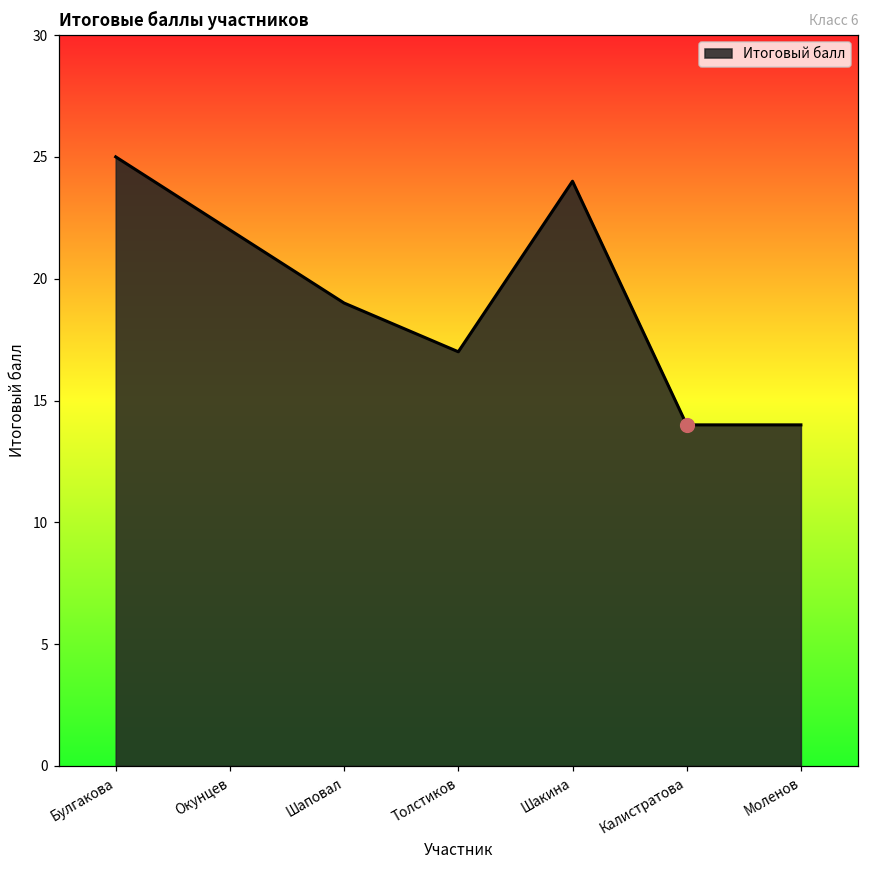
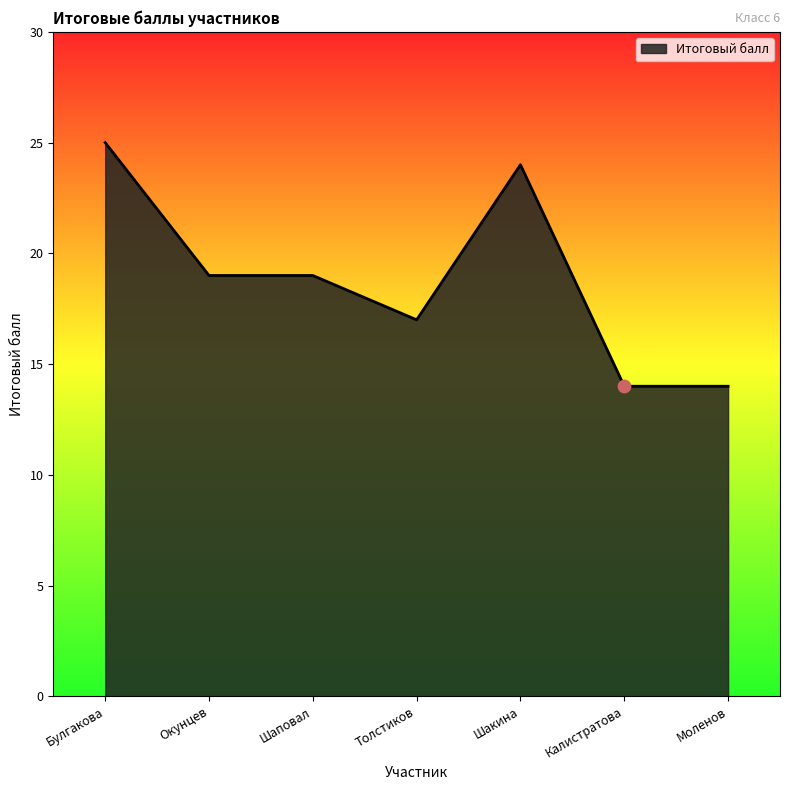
Итоговый балл, Окунцев: 22 -> 19
